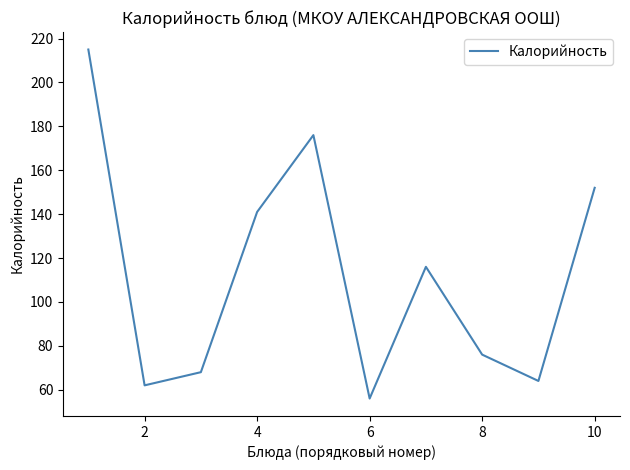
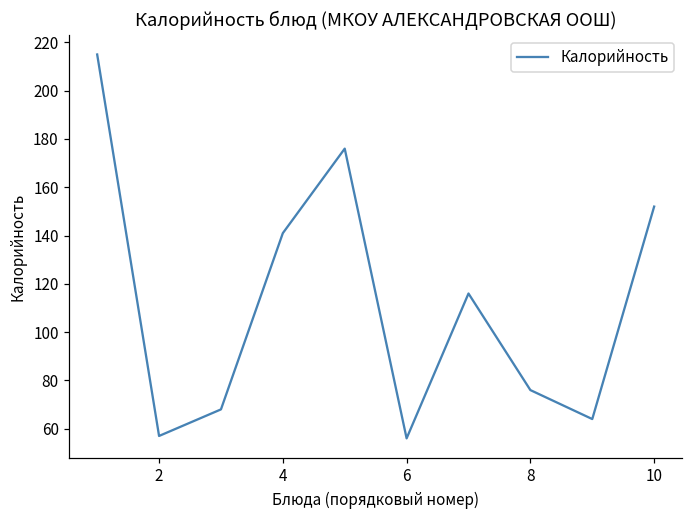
2: 62 -> 57
